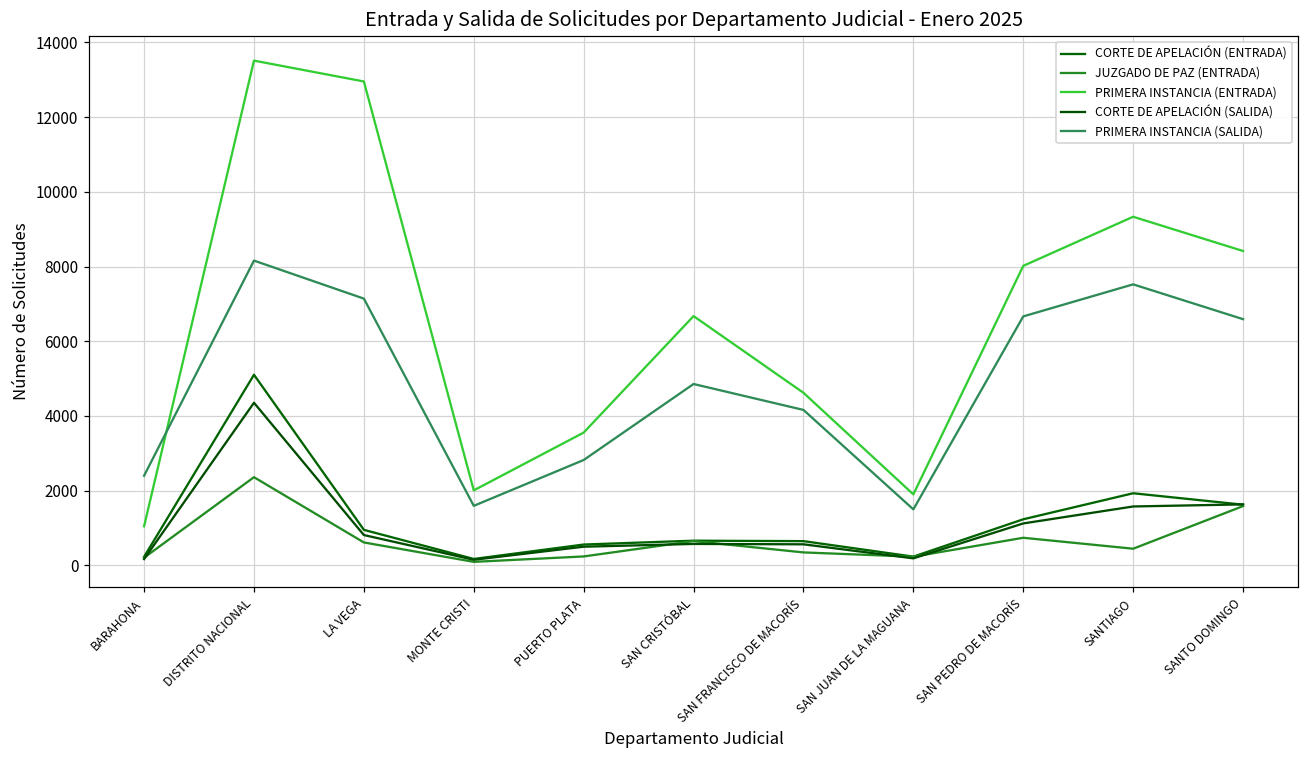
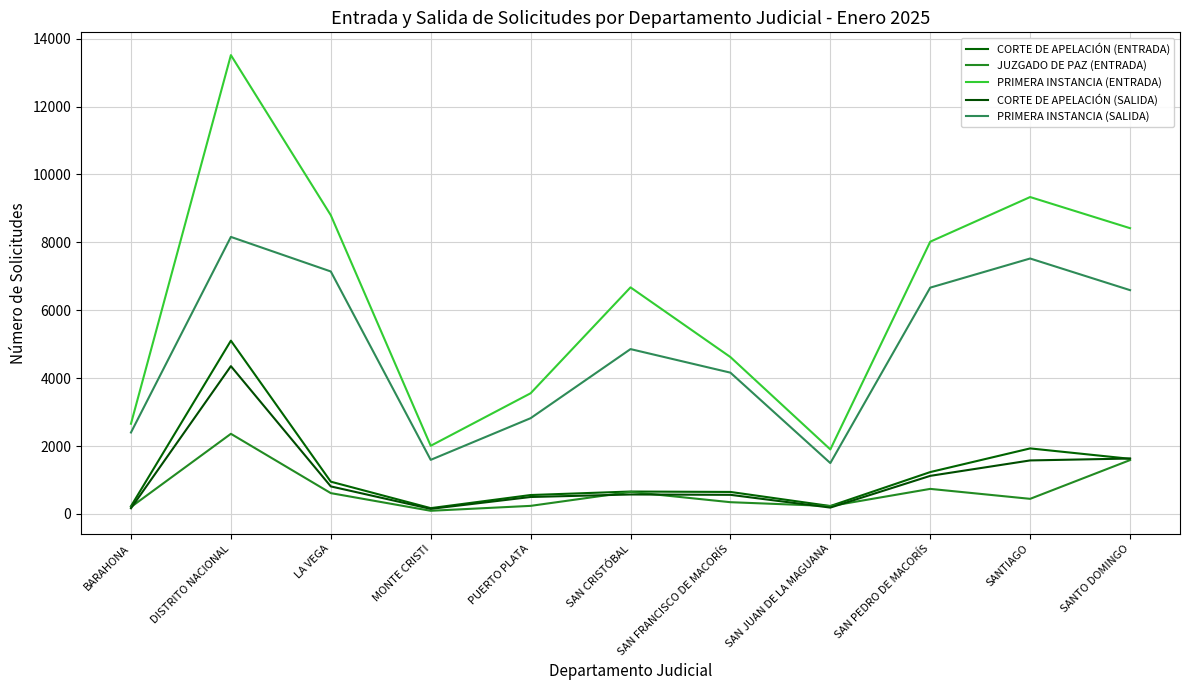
PRIMERA INSTANCIA (ENTRADA), BARAHONA: 1000 -> 2700
PRIMERA INSTANCIA (ENTRADA), LA VEGA: 13000 -> 8800
